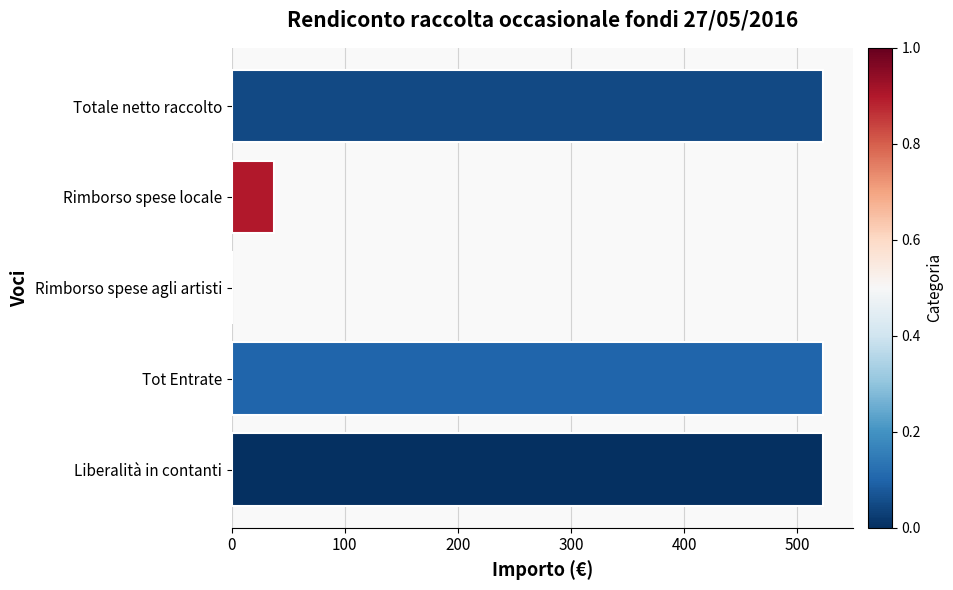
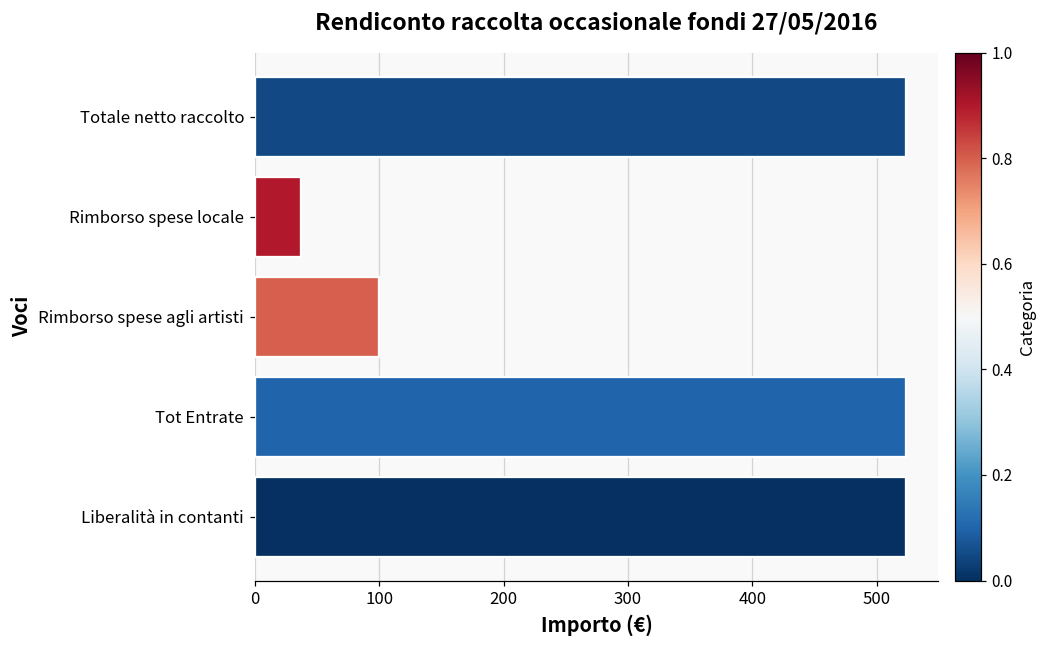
Rimborso spese agli artisti: 0 -> 100
